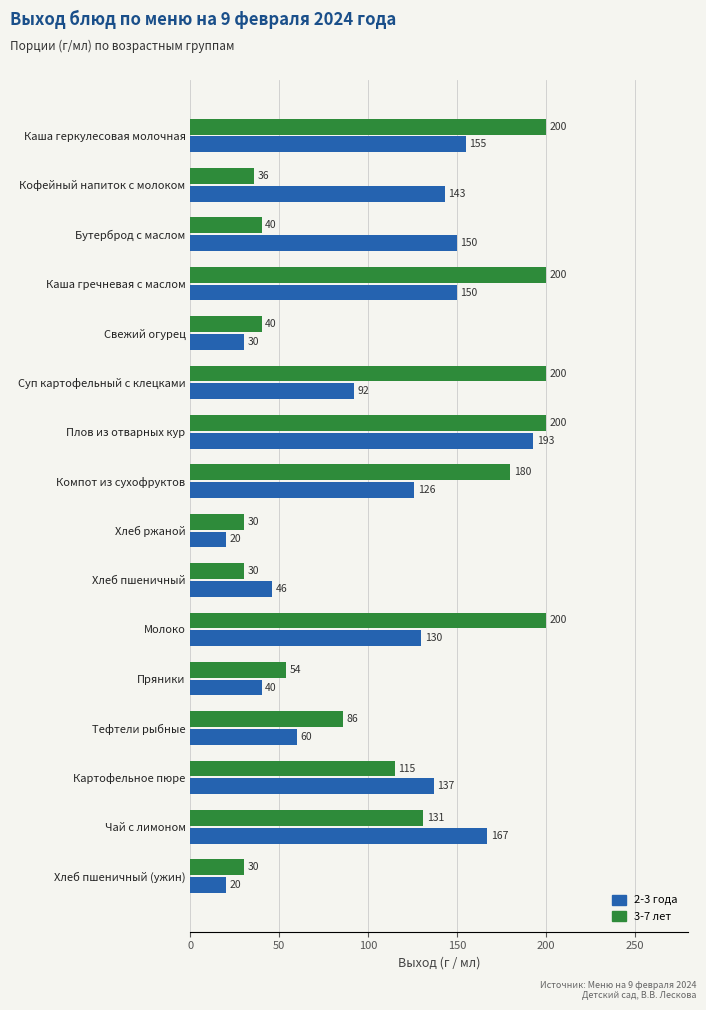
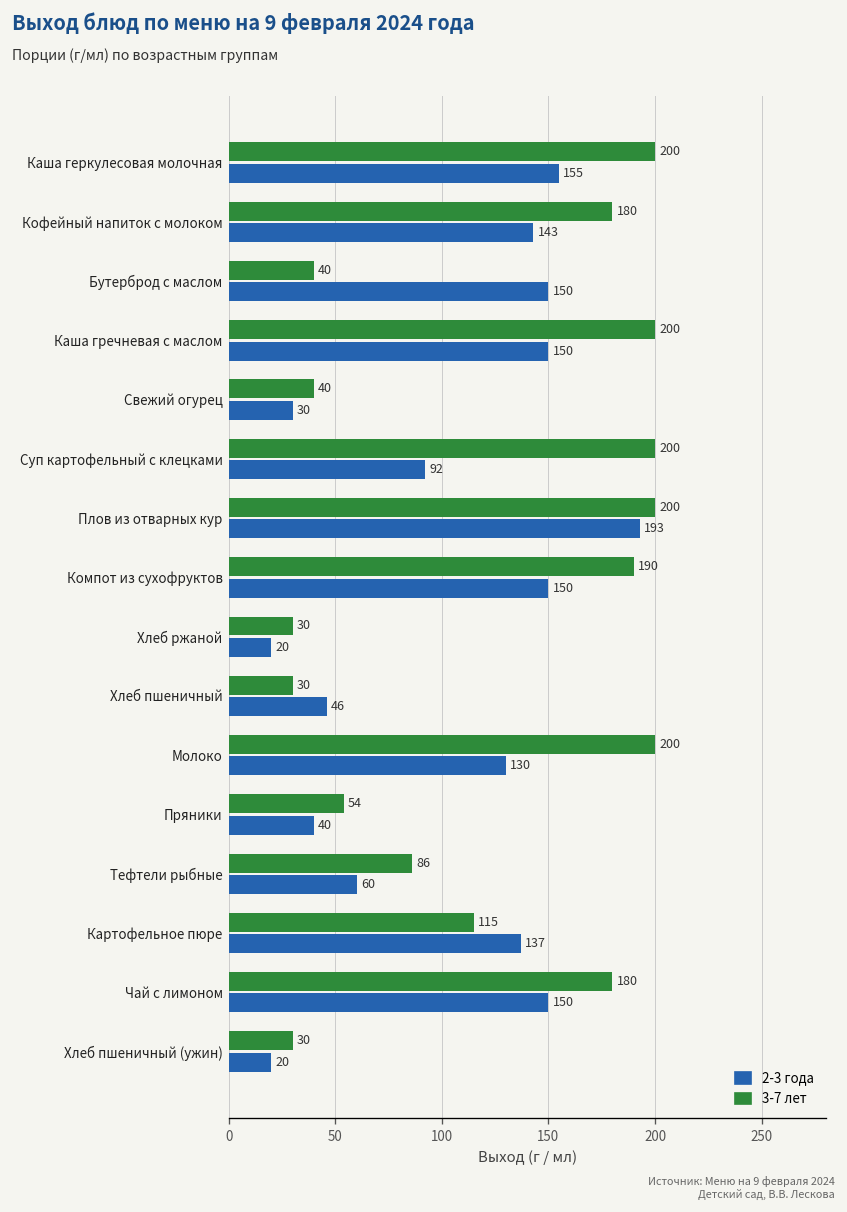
3-7 лет, Кофейный напиток с молоком: 36 -> 180
3-7 лет, Компот из сухофруктов: 180 -> 190
2-3 года, Компот из сухофруктов: 126 -> 150
3-7 лет, Чай с лимоном: 131 -> 180
2-3 года, Чай с лимоном: 167 -> 150
